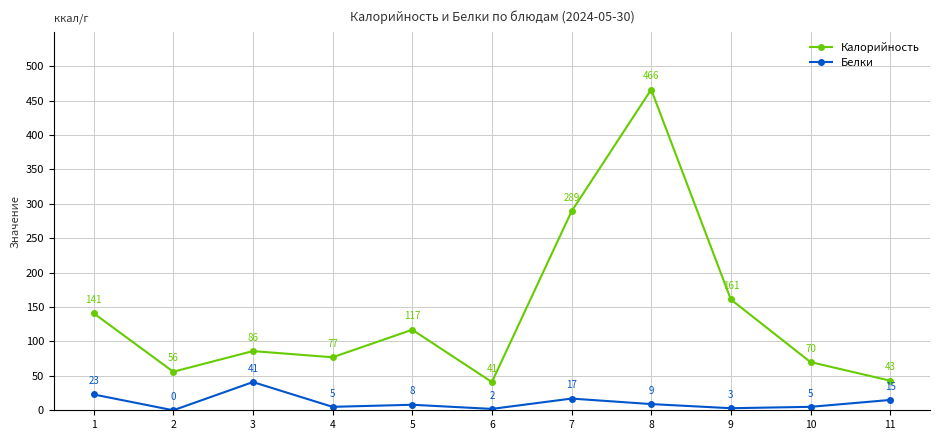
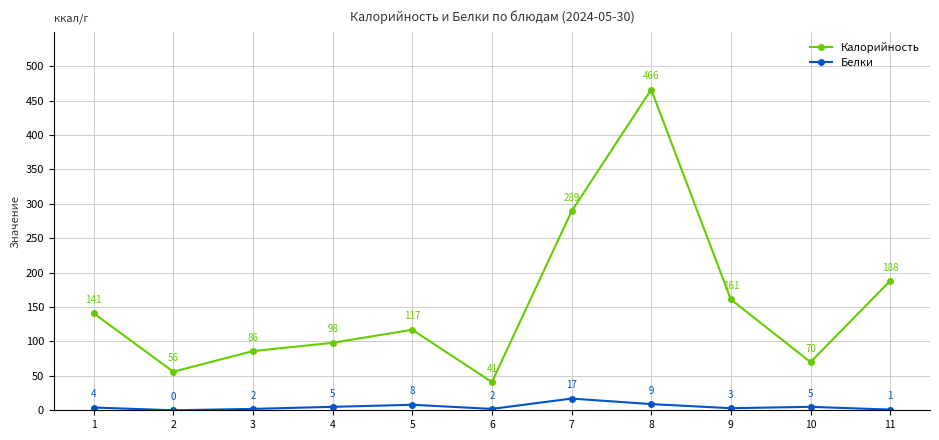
Белки, 1: 23 -> 4
Белки, 3: 41 -> 2
Калорийность, 4: 77 -> 98
Калорийность, 11: 43 -> 188
Белки, 11: 15 -> 1
